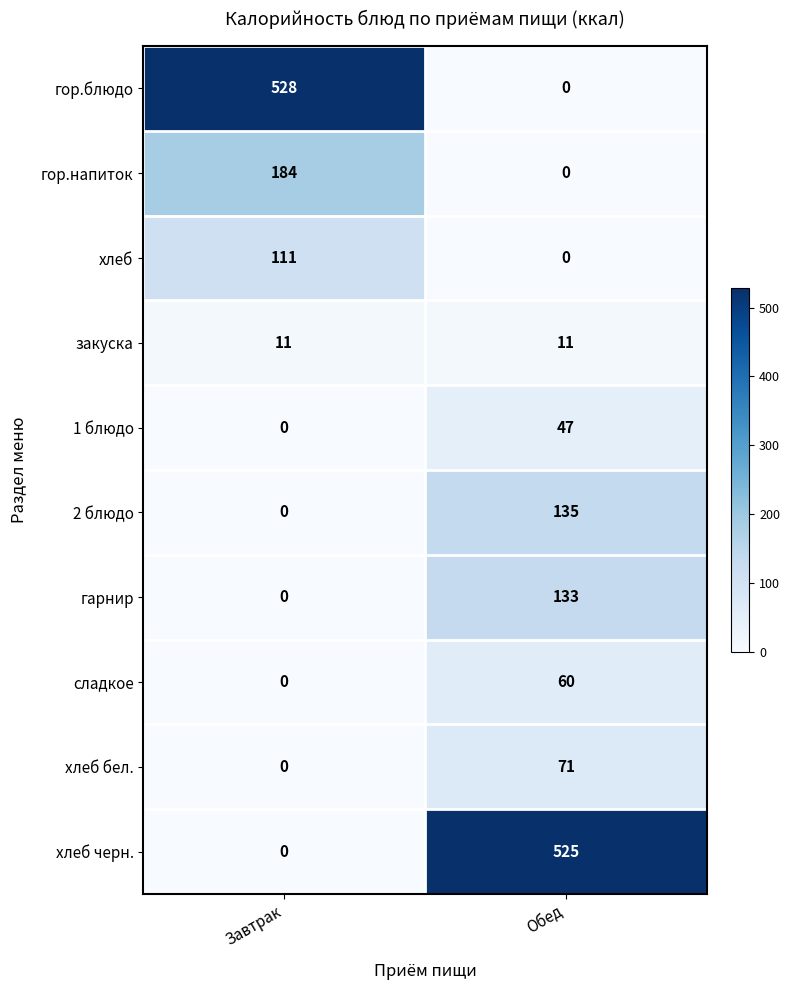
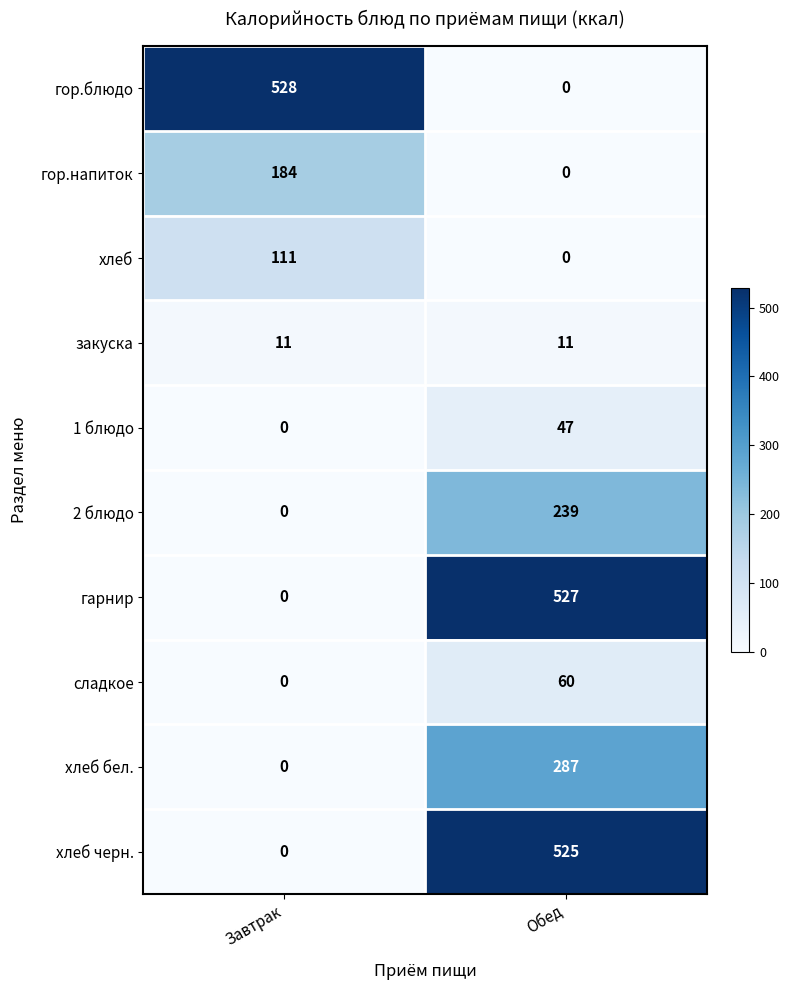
2 блюдо, Обед: 135 -> 239
гарнир, Обед: 133 -> 527
хлеб бел., Обед: 71 -> 287
